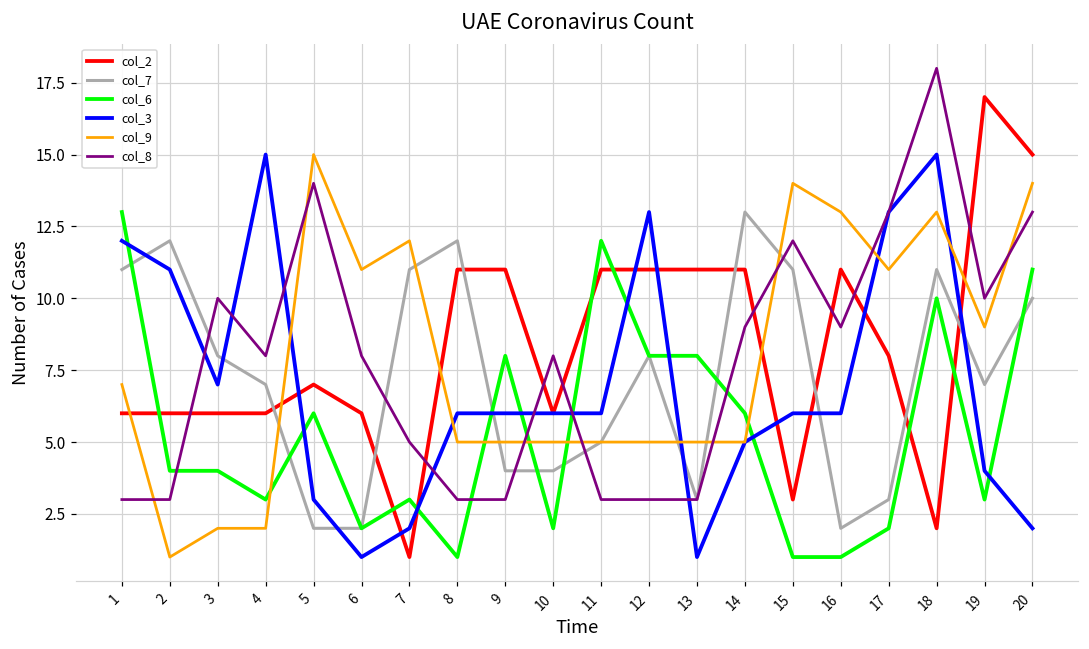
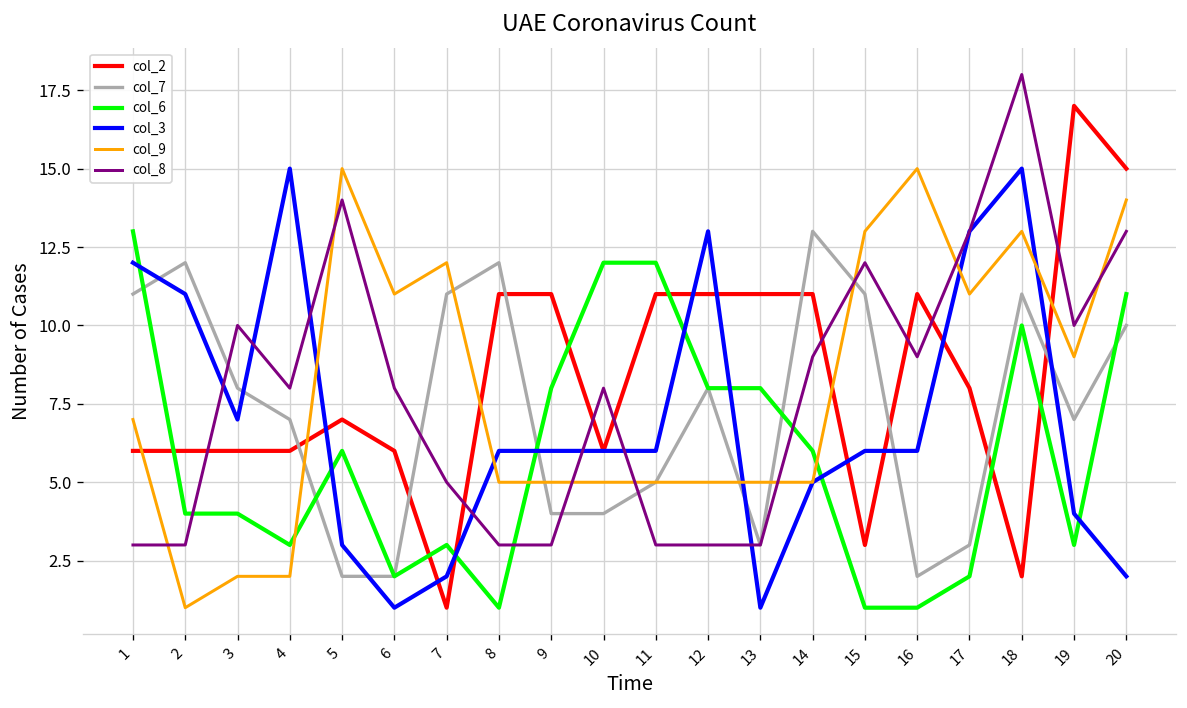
col_6, 10: 2 -> 12
col_9, 15: 14 -> 13
col_9, 16: 13 -> 15
